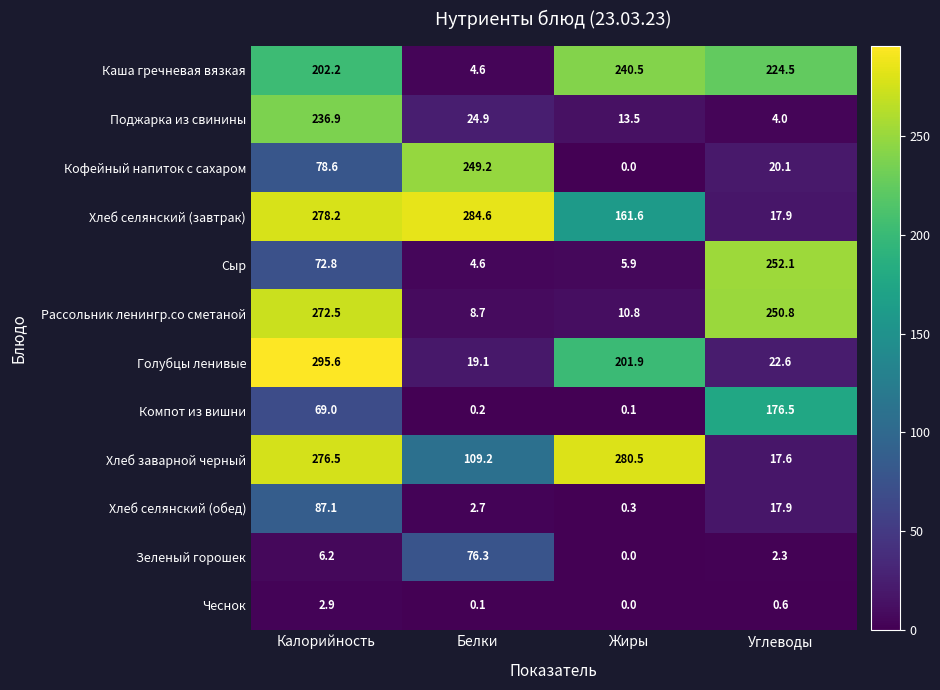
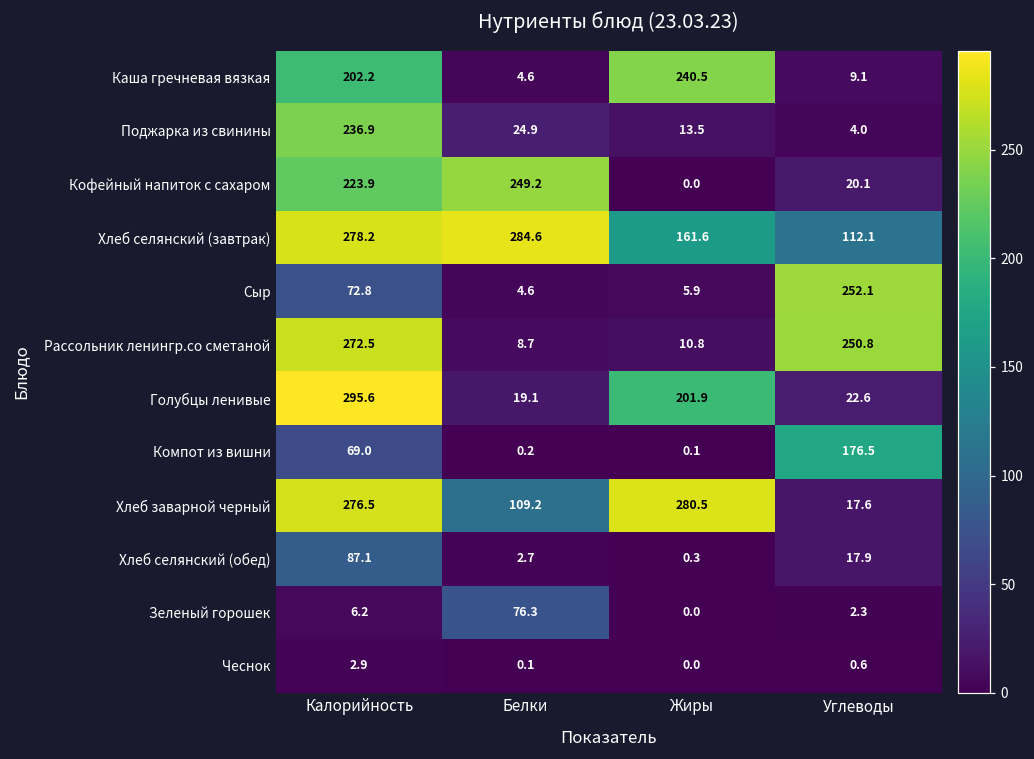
Каша гречневая вязкая, Углеводы: 224.5 -> 9.1
Кофейный напиток с сахаром, Калорийность: 78.6 -> 223.9
Хлеб селянский (завтрак), Углеводы: 17.9 -> 112.1
